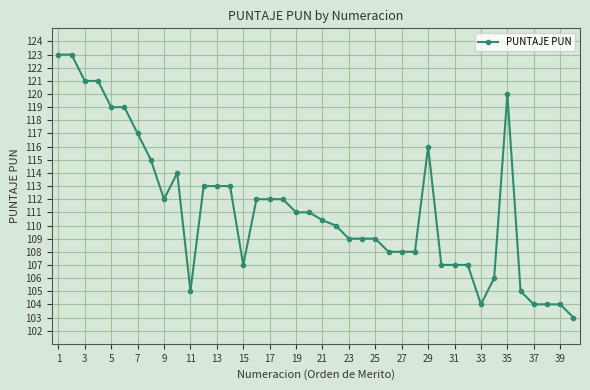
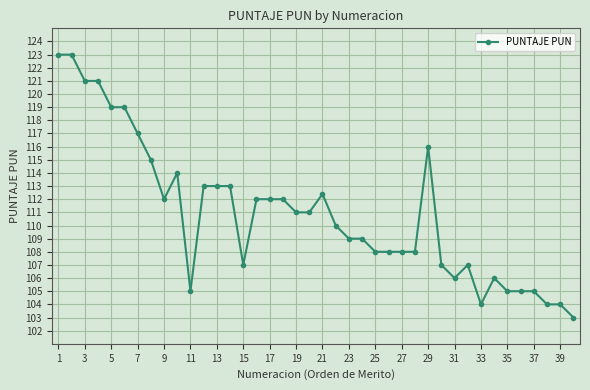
21: 110.4 -> 112.4
25: 109 -> 108
31: 107 -> 106
35: 120 -> 105
37: 104 -> 105
